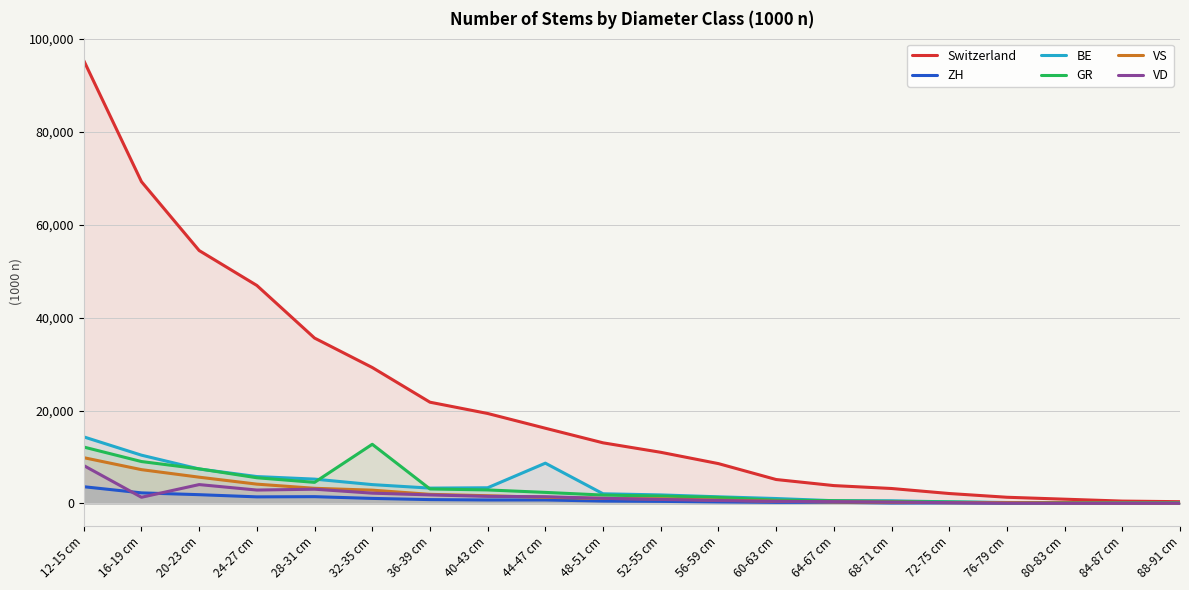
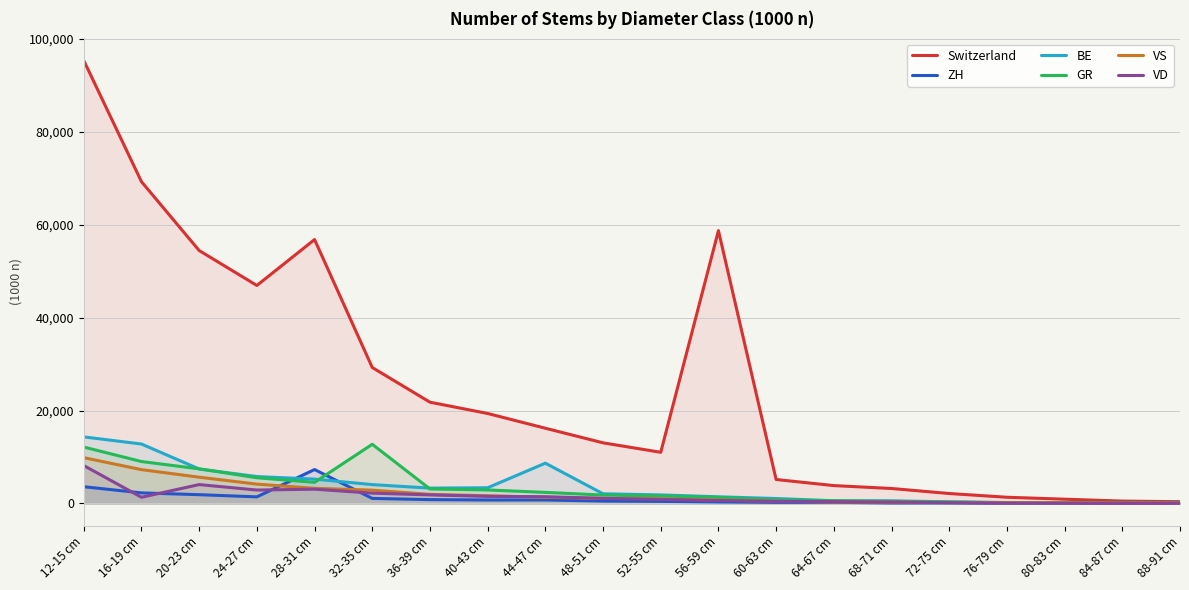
BE, 16-19 cm: 10,000 -> 13,000
Switzerland, 28-31 cm: 36,000 -> 57,000
ZH, 28-31 cm: 1,000 -> 7,000
Switzerland, 56-59 cm: 9,000 -> 59,000
